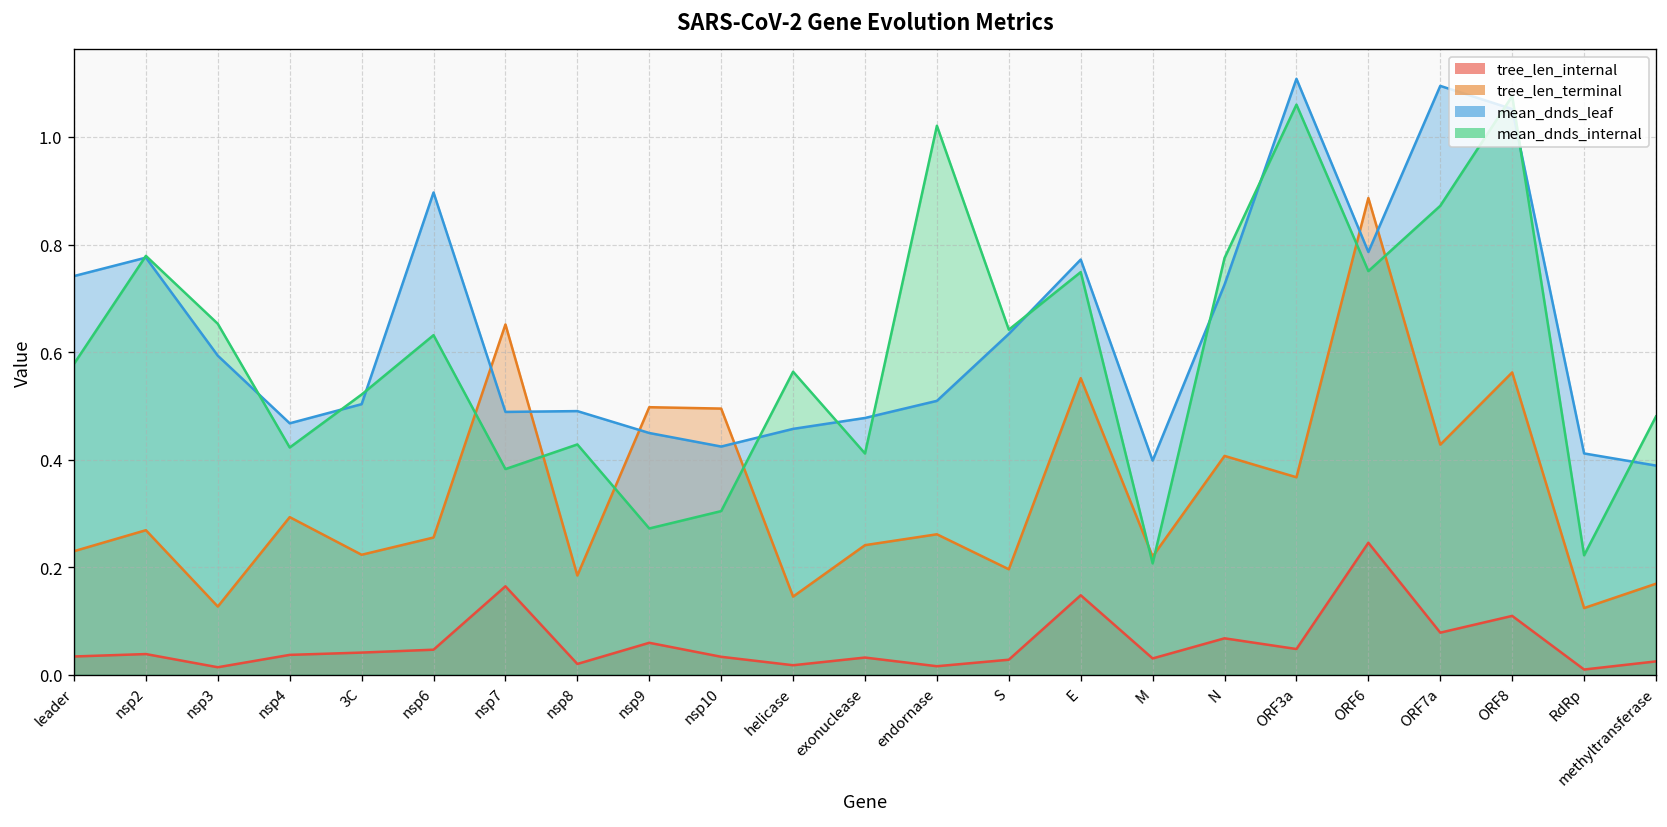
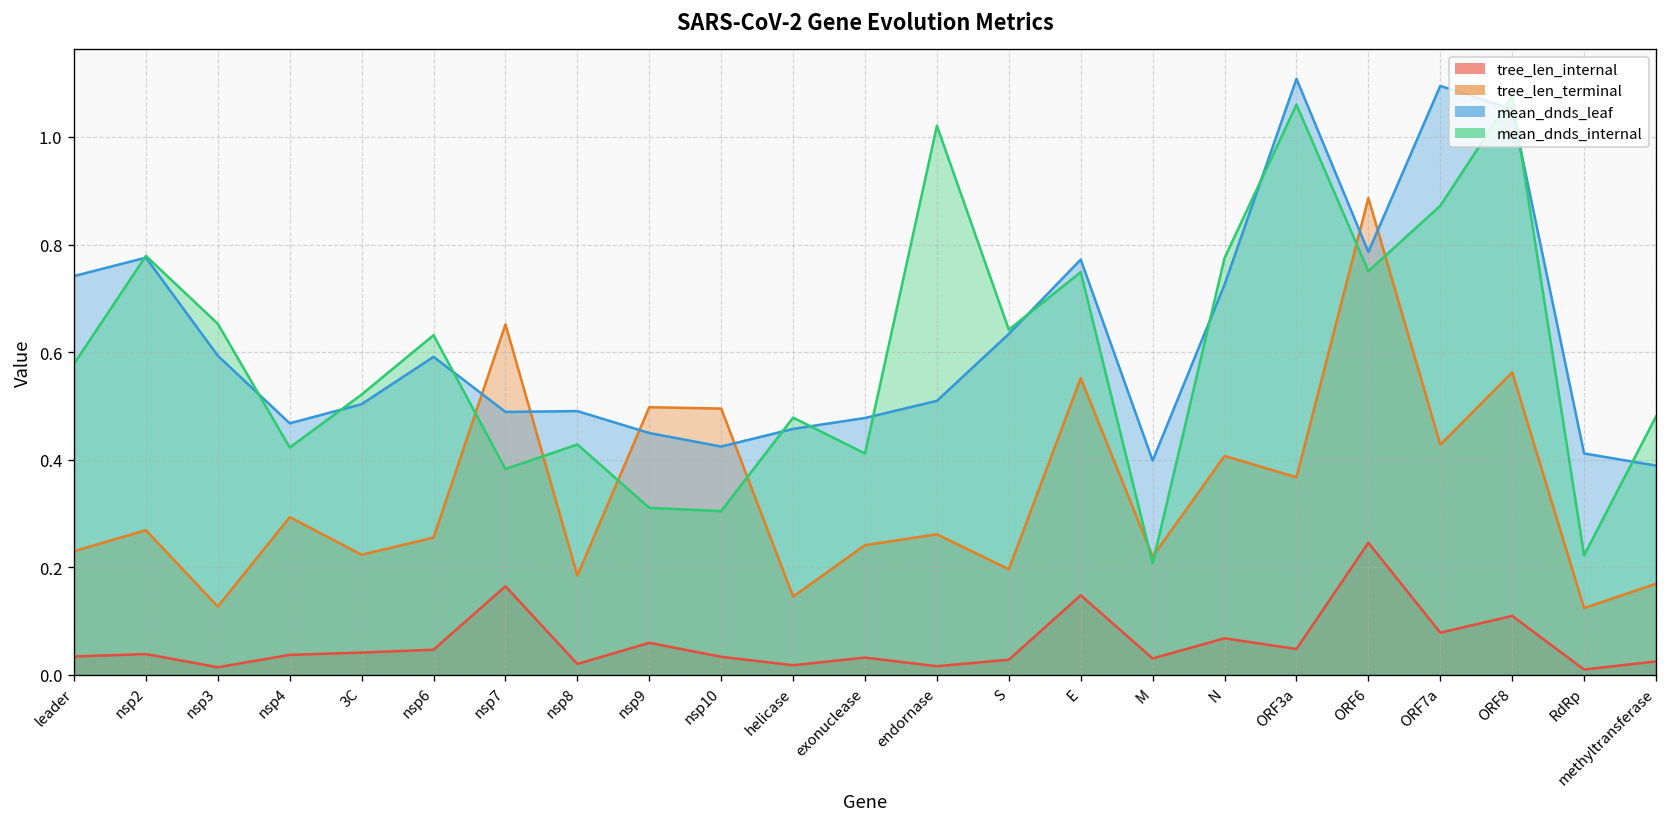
mean_dnds_leaf, nsp6: 0.90 -> 0.59
mean_dnds_internal, nsp9: 0.27 -> 0.31
mean_dnds_internal, helicase: 0.56 -> 0.48
